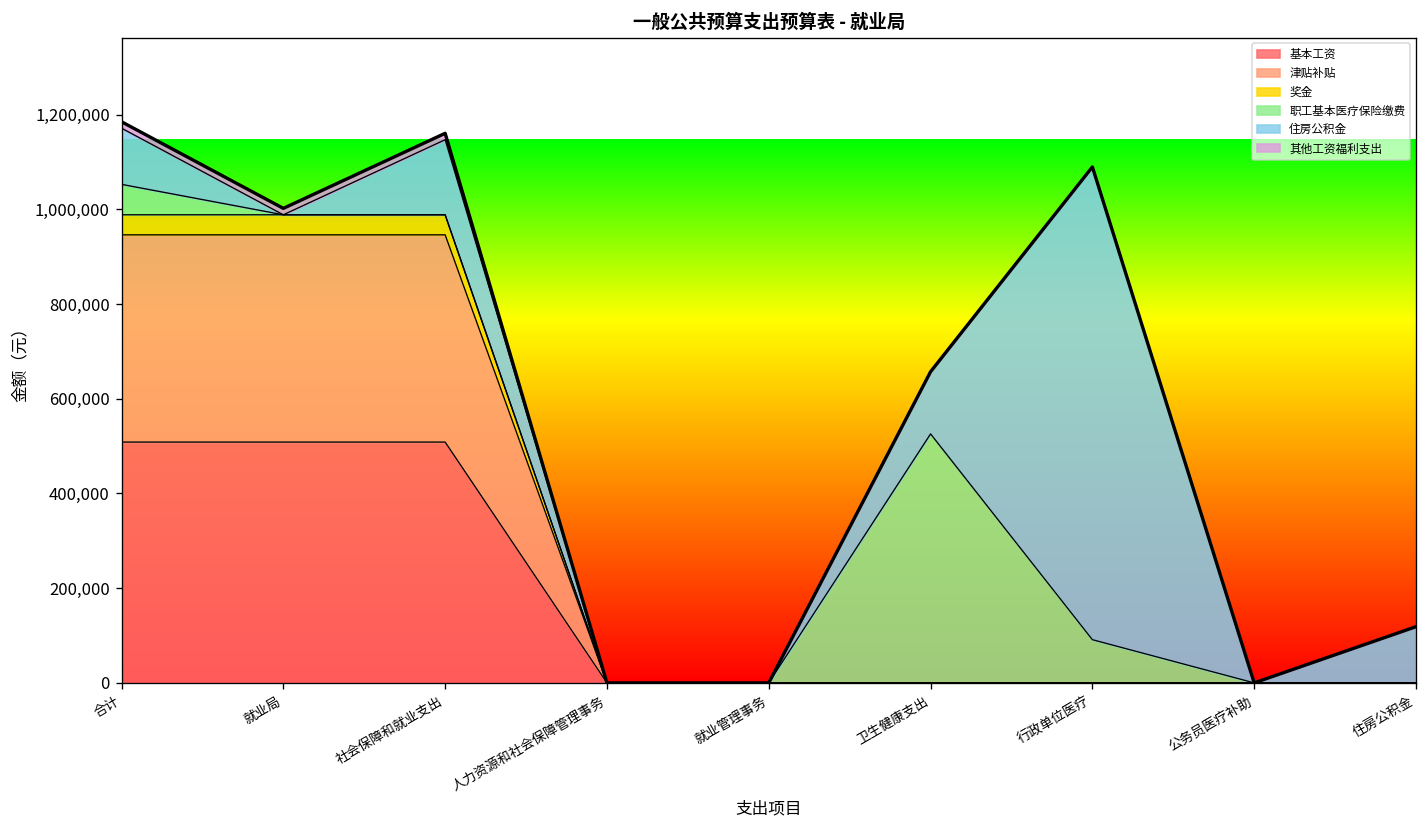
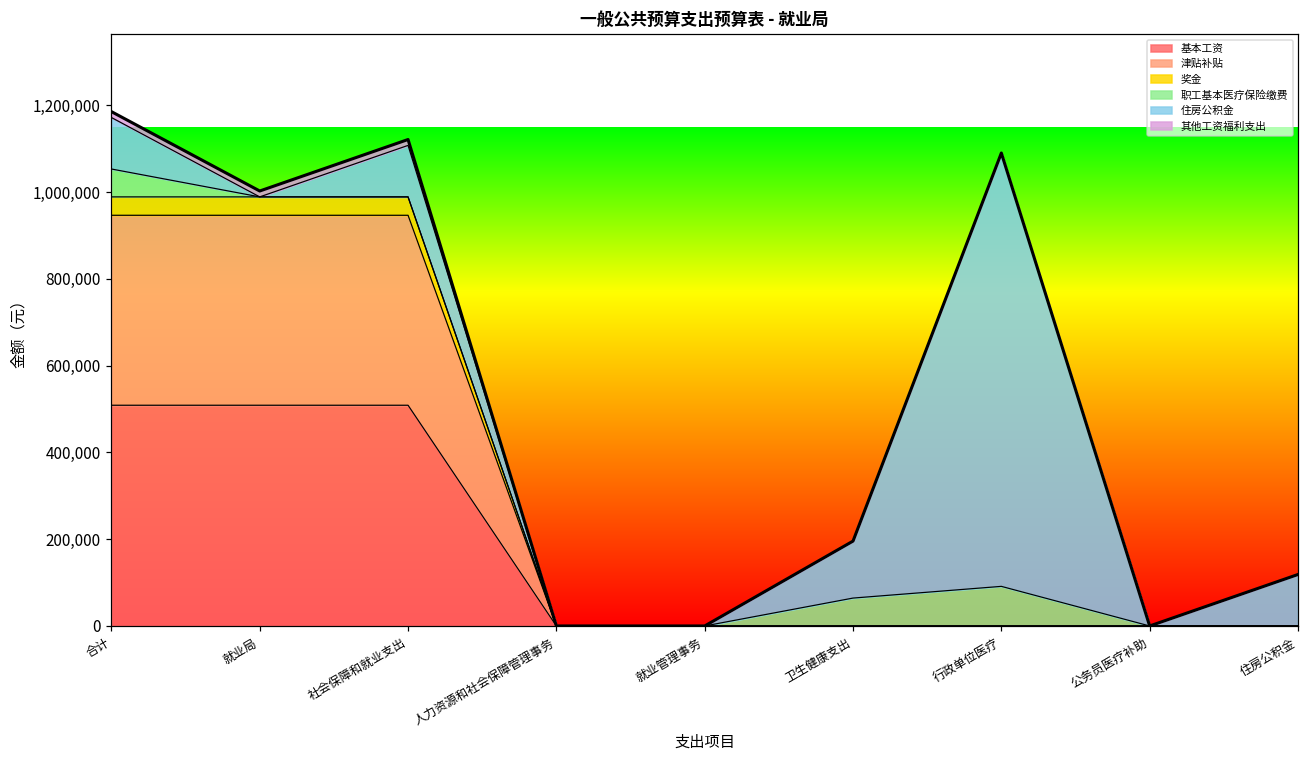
住房公积金, 社会保障和就业支出: 160,000 -> 120,000
职工基本医疗保险缴费, 卫生健康支出: 530,000 -> 60,000
